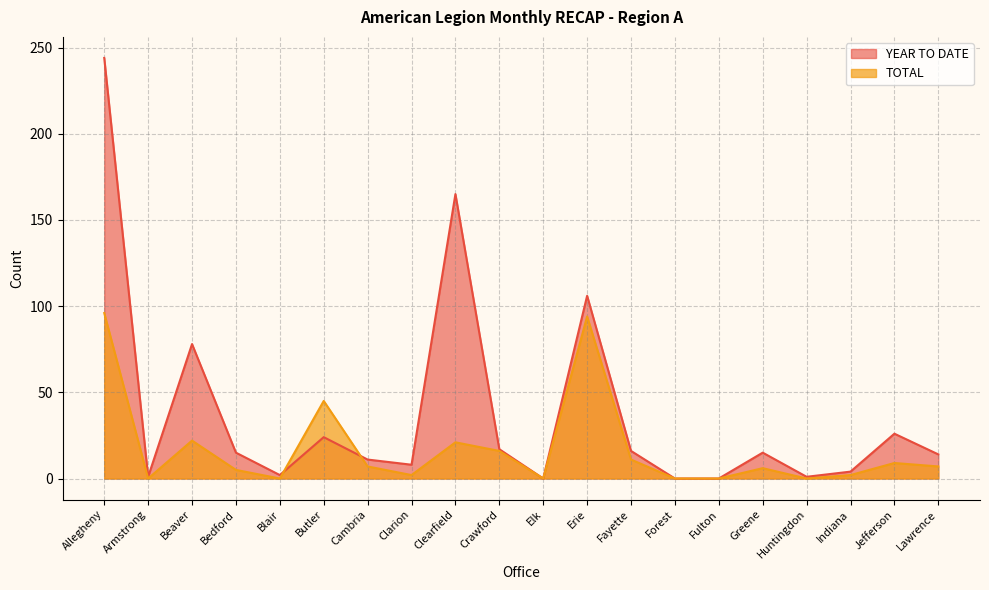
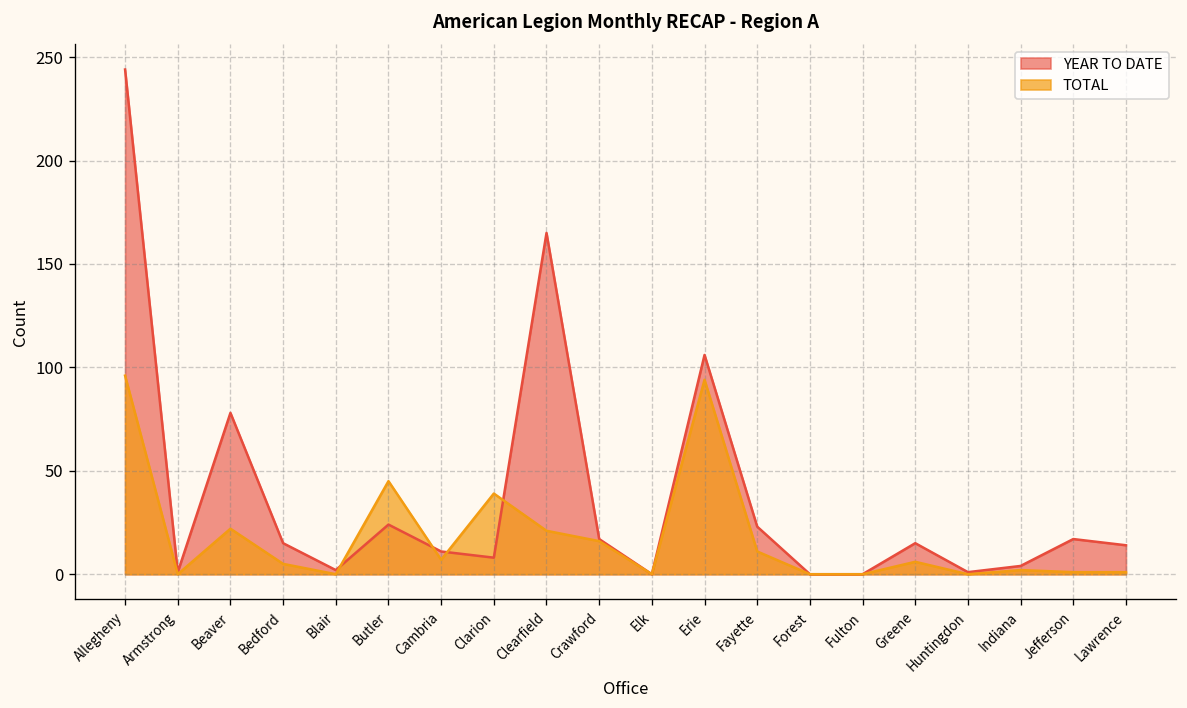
TOTAL, Clarion: 2 -> 39
YEAR TO DATE, Fayette: 16 -> 23
YEAR TO DATE, Jefferson: 26 -> 17
TOTAL, Jefferson: 9 -> 1
TOTAL, Lawrence: 7 -> 1
